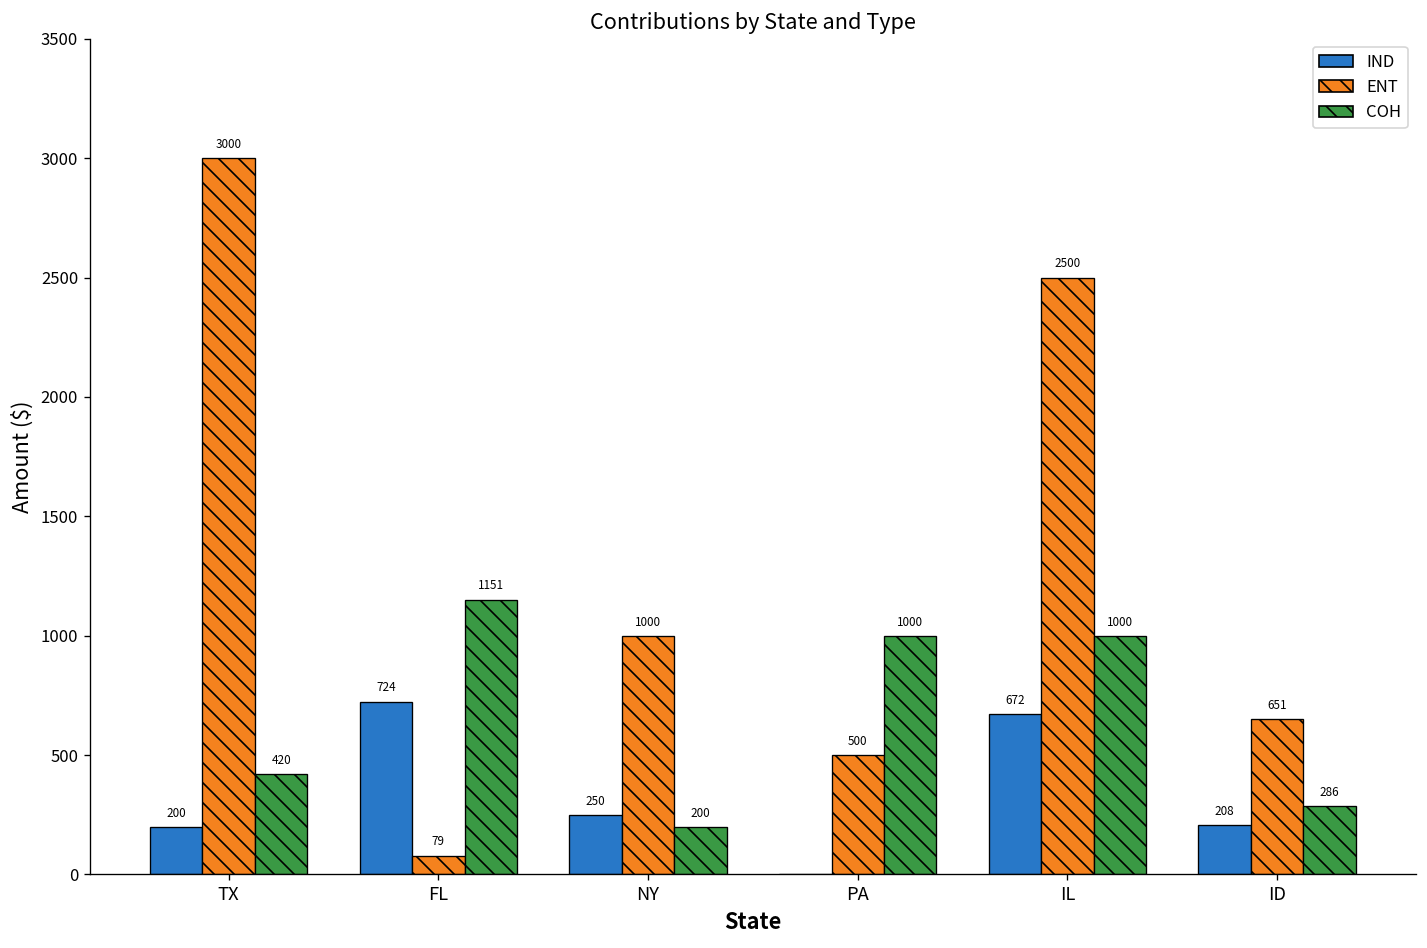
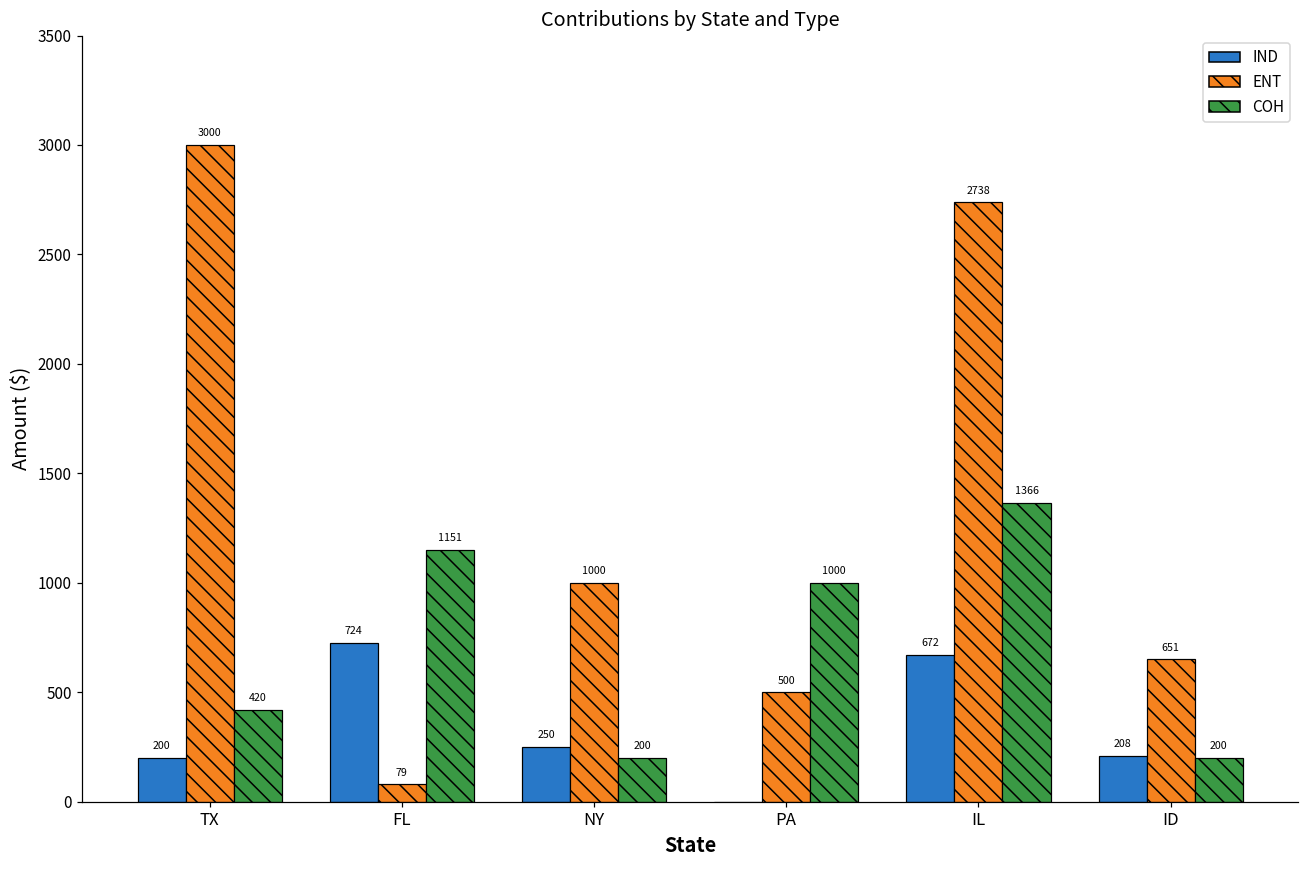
ENT, IL: 2500 -> 2738
COH, IL: 1000 -> 1366
COH, ID: 286 -> 200
